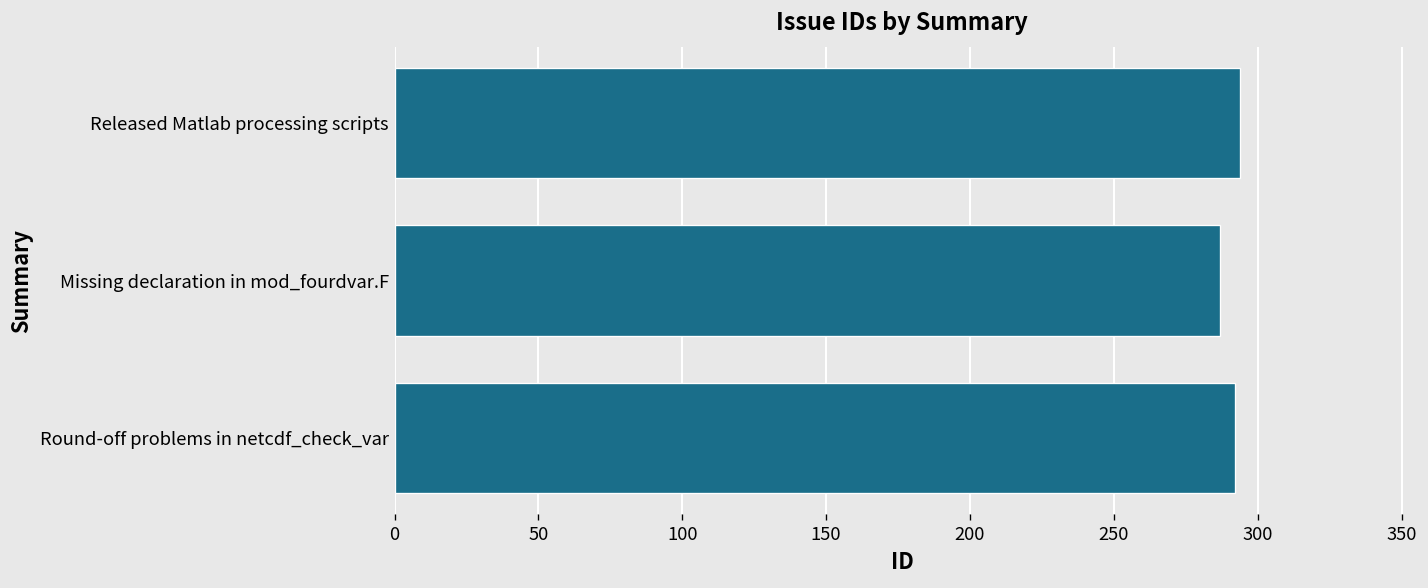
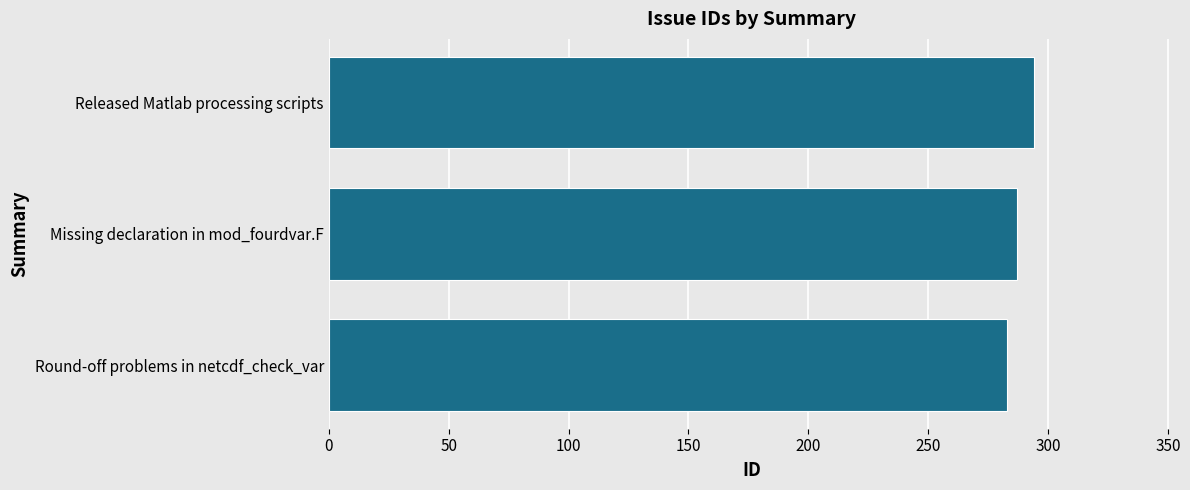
Round-off problems in netcdf_check_var: 292 -> 283
